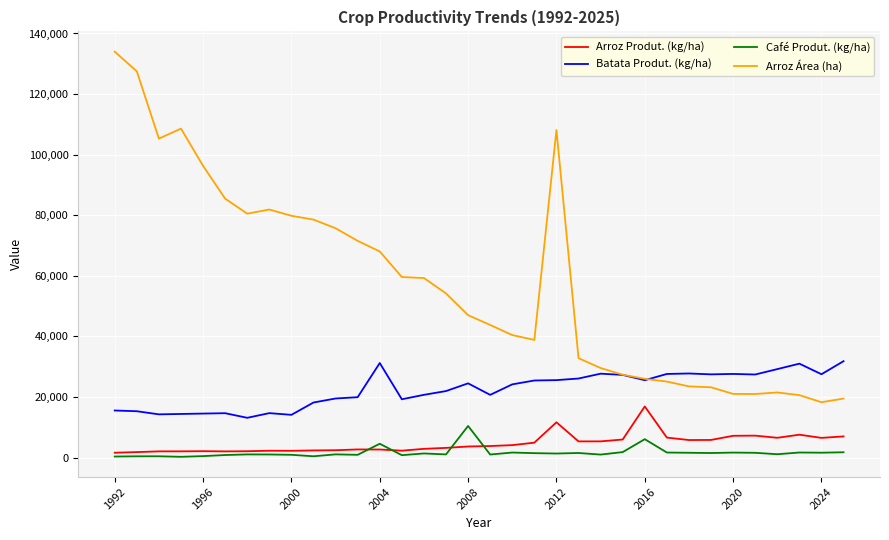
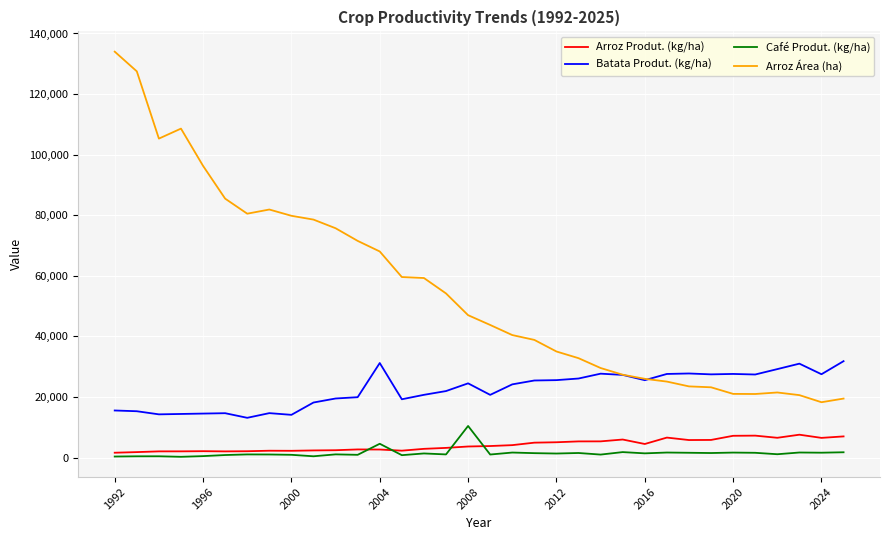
Arroz Produt. (kg/ha), 2012: 12,000 -> 5,000
Arroz Área (ha), 2012: 108,000 -> 35,000
Arroz Produt. (kg/ha), 2016: 17,000 -> 5,000
Café Produt. (kg/ha), 2016: 6,000 -> 1,000
